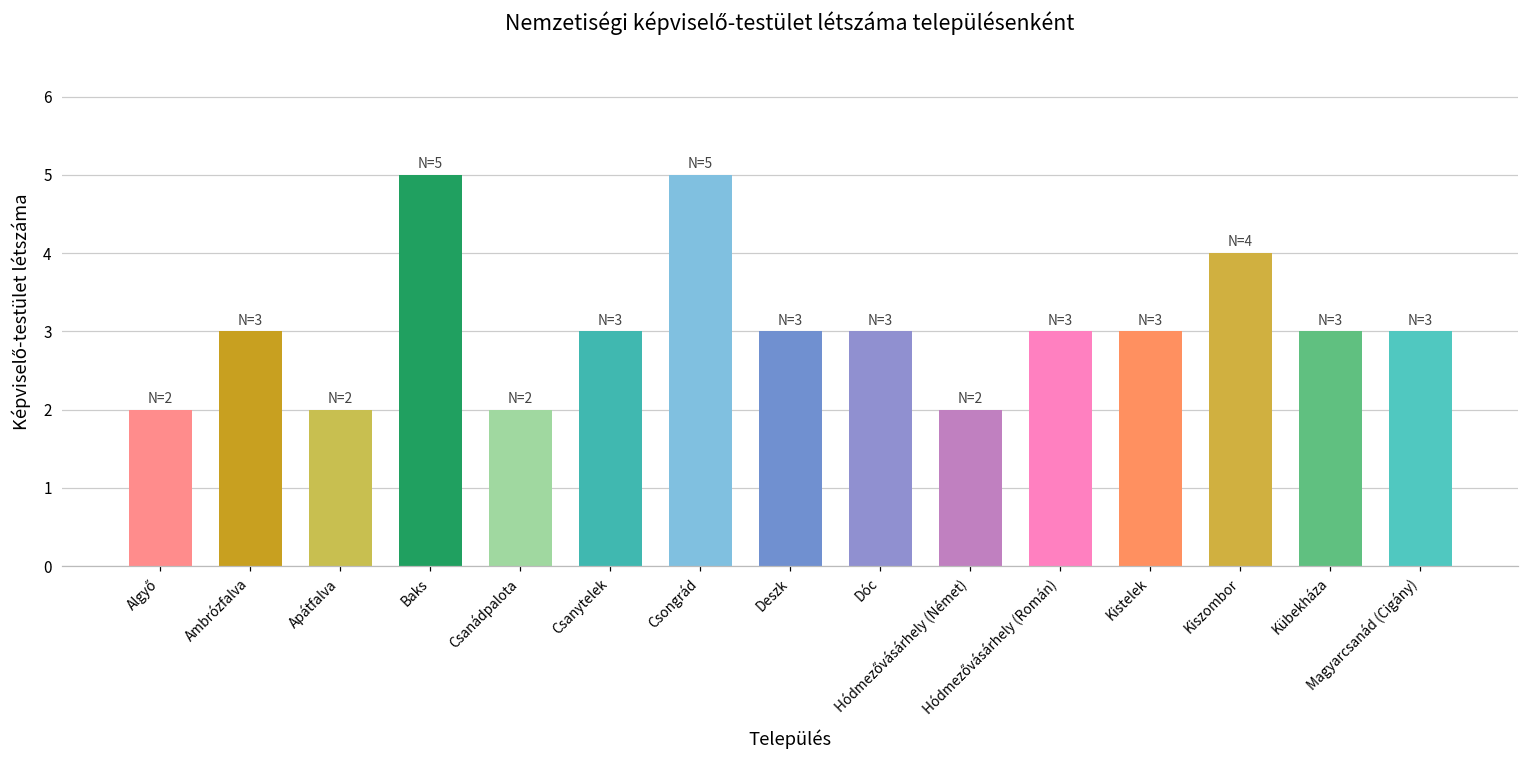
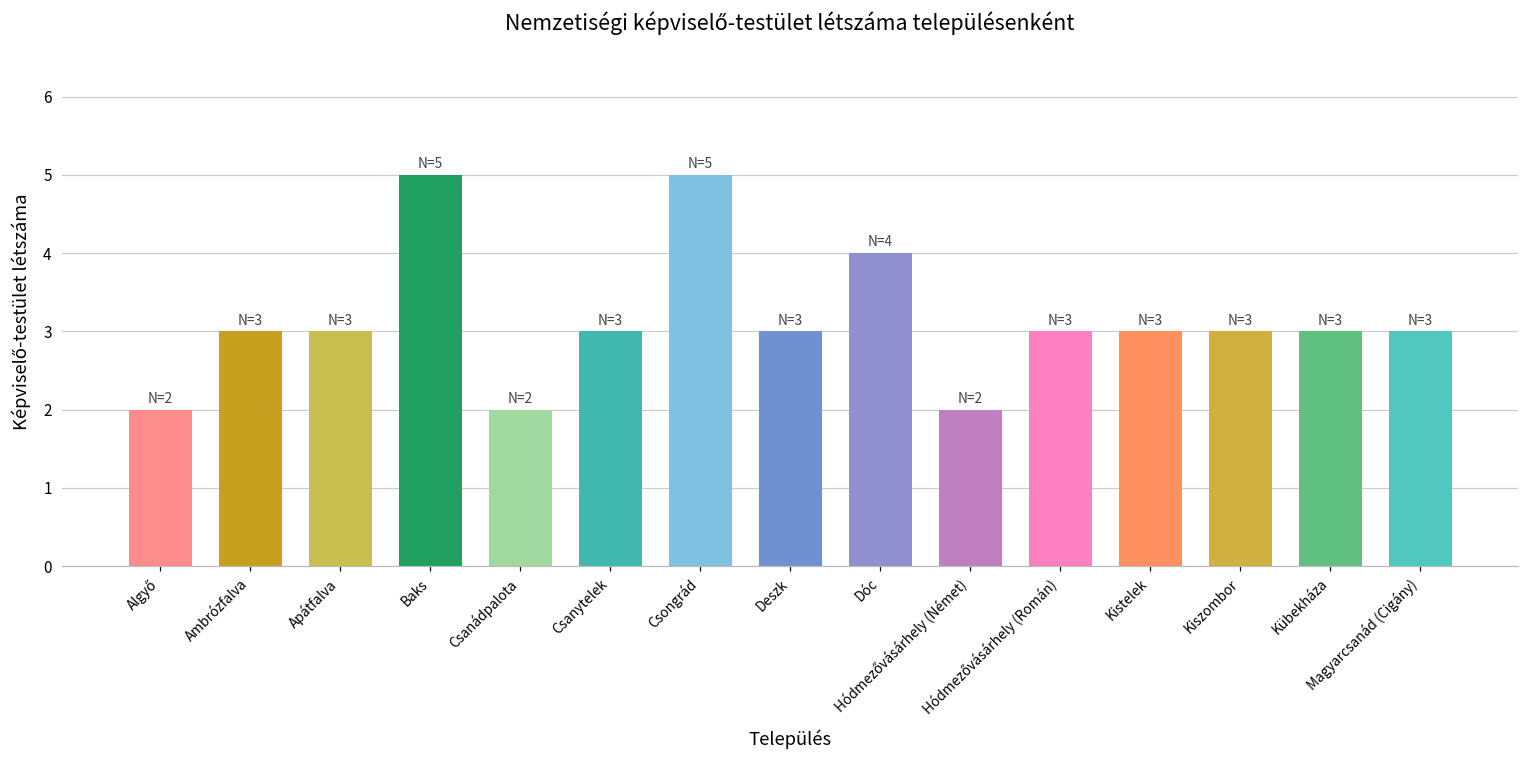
Apátfalva: 2 -> 3
Dóc: 3 -> 4
Kiszombor: 4 -> 3
